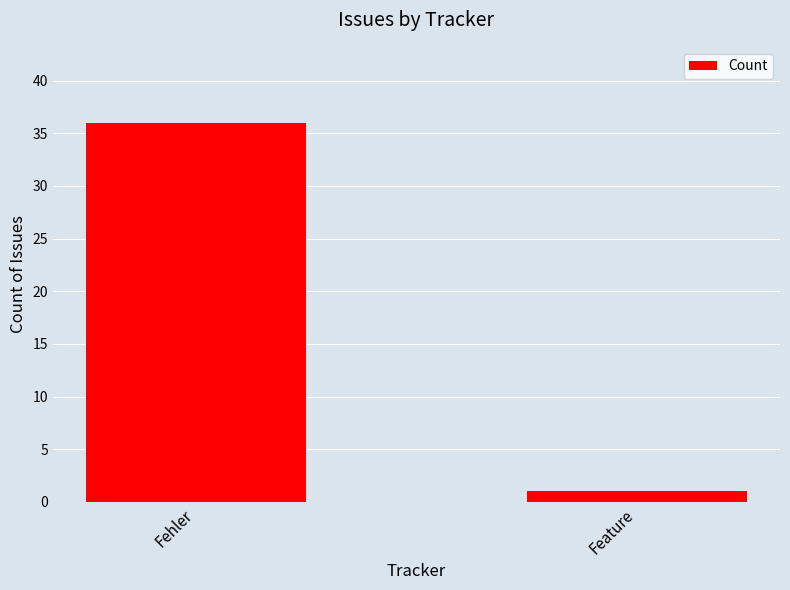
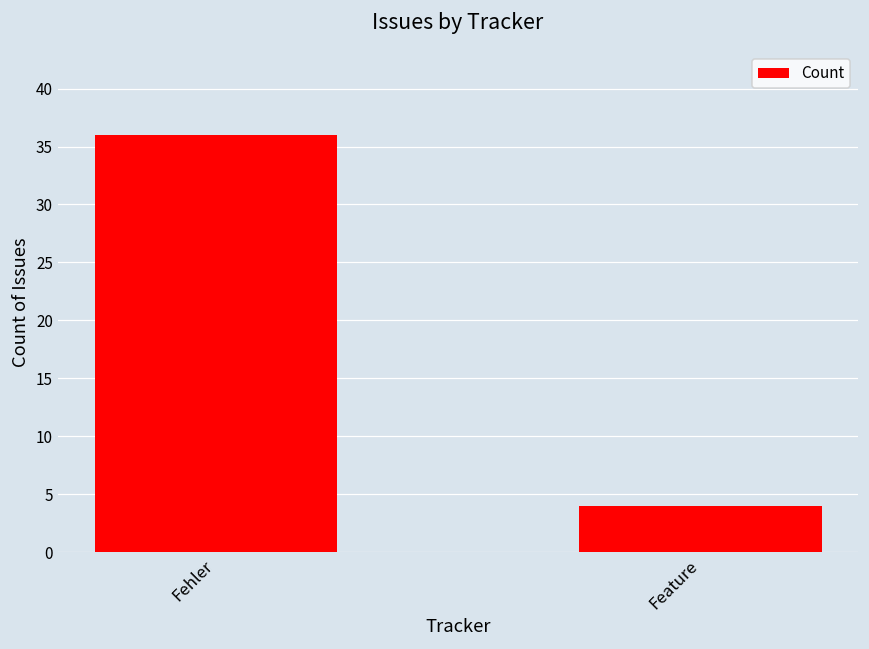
Feature: 1 -> 4
